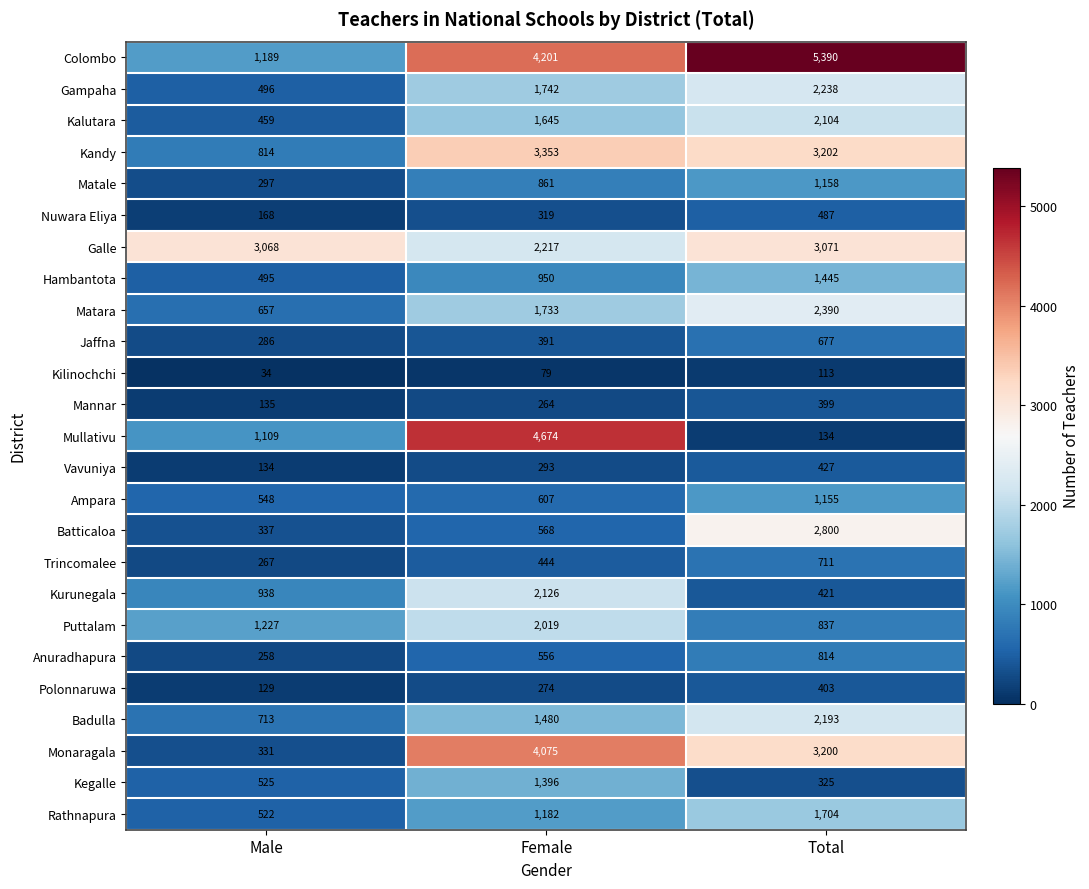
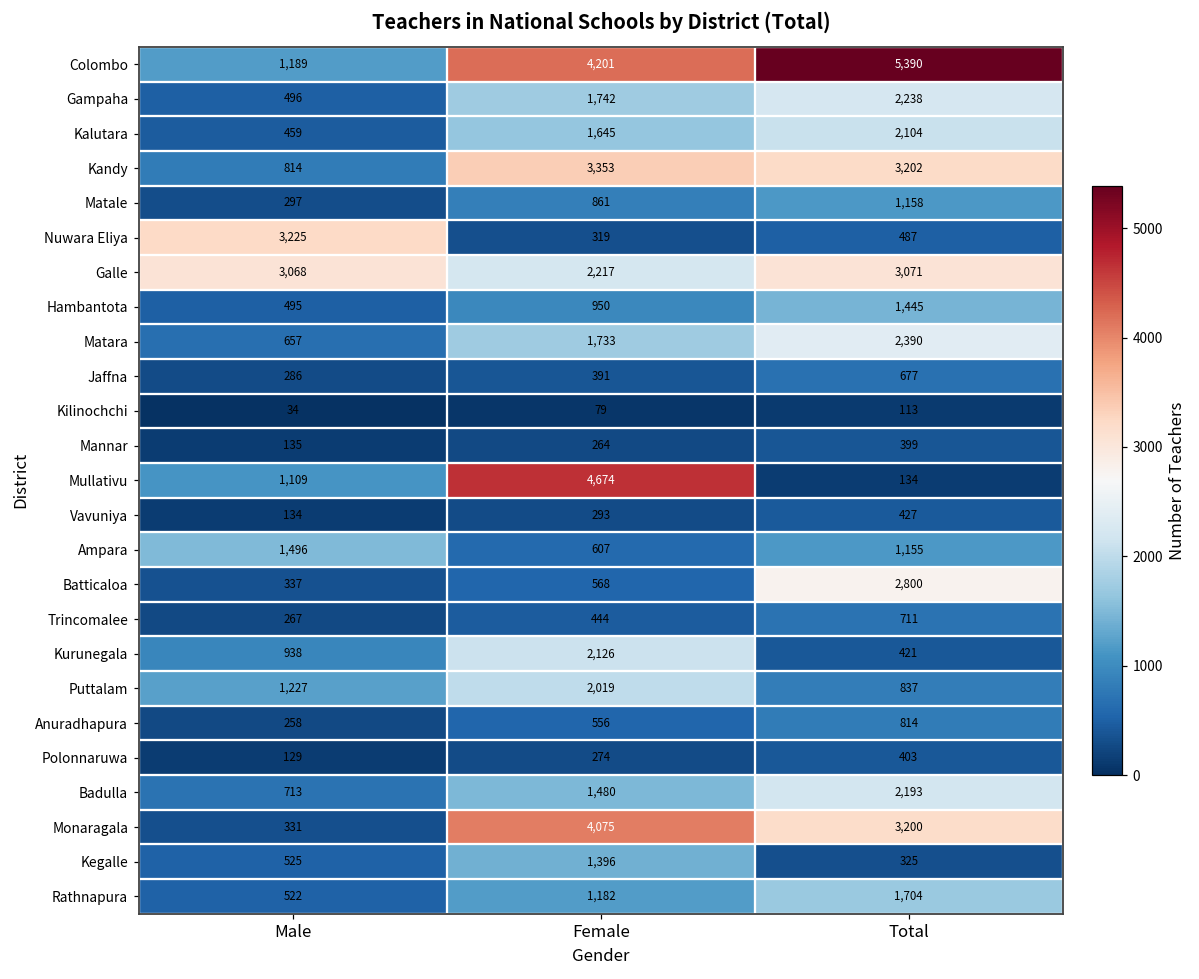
Nuwara Eliya, Male: 168 -> 3,225
Ampara, Male: 548 -> 1,496
